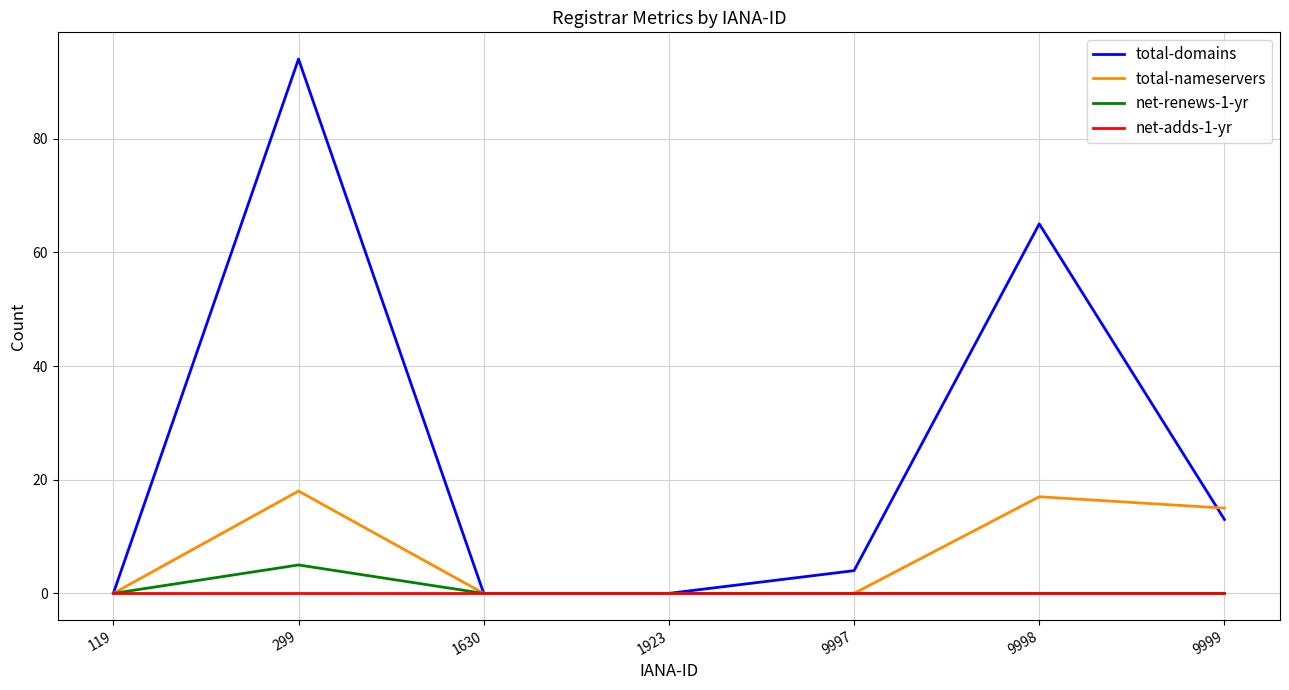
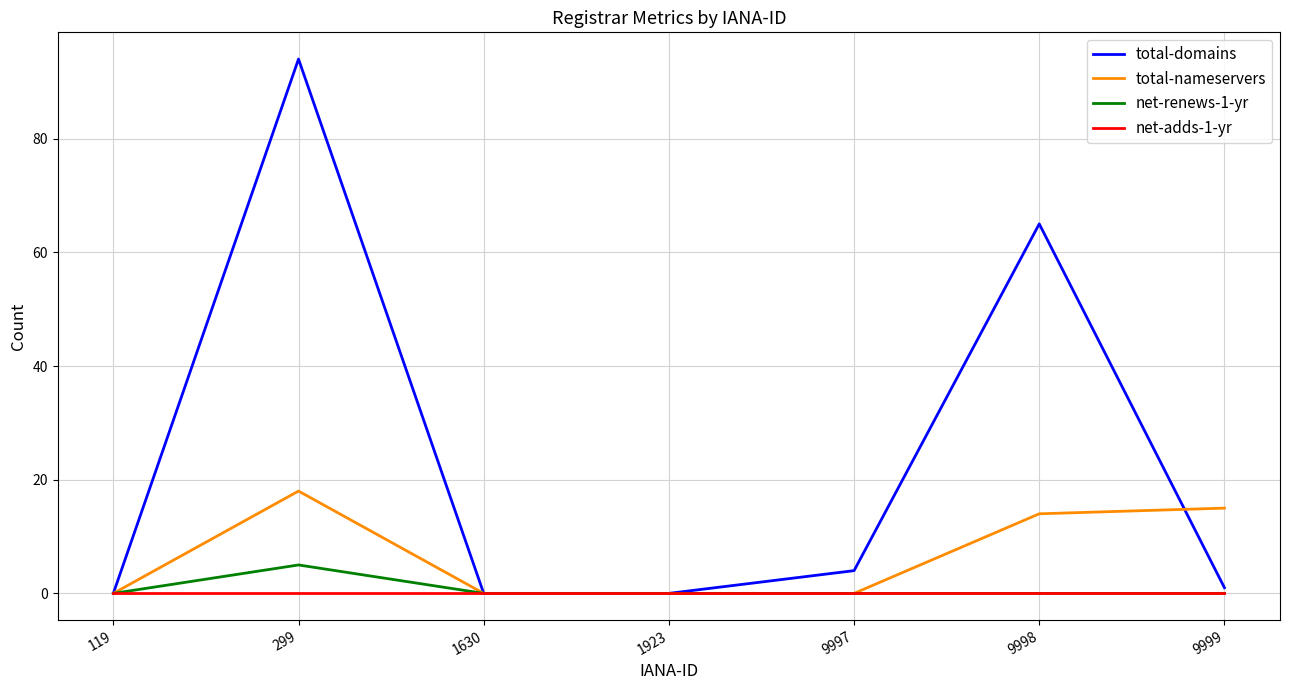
total-nameservers, 9998: 17 -> 14
total-domains, 9999: 13 -> 1
